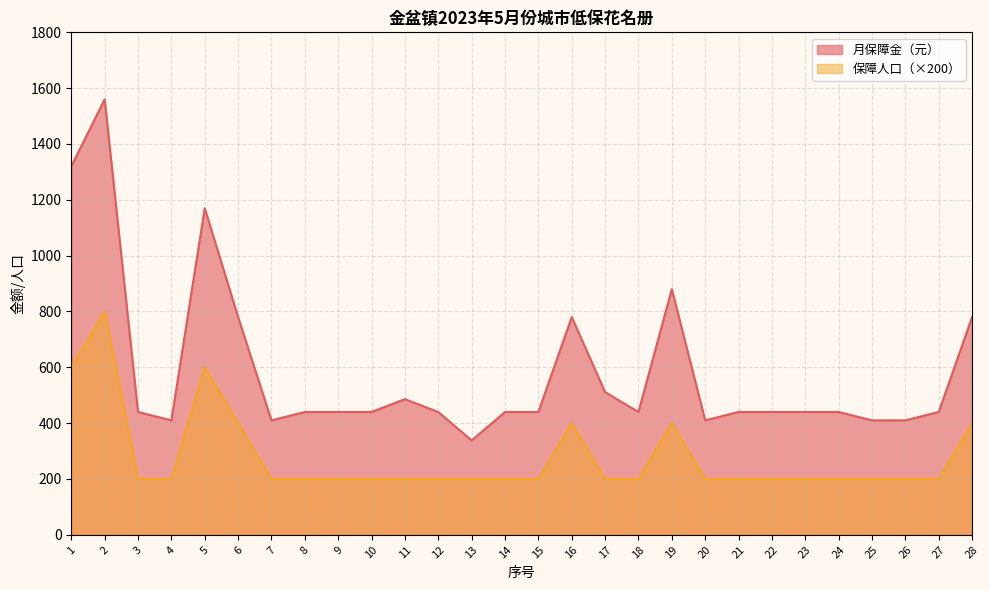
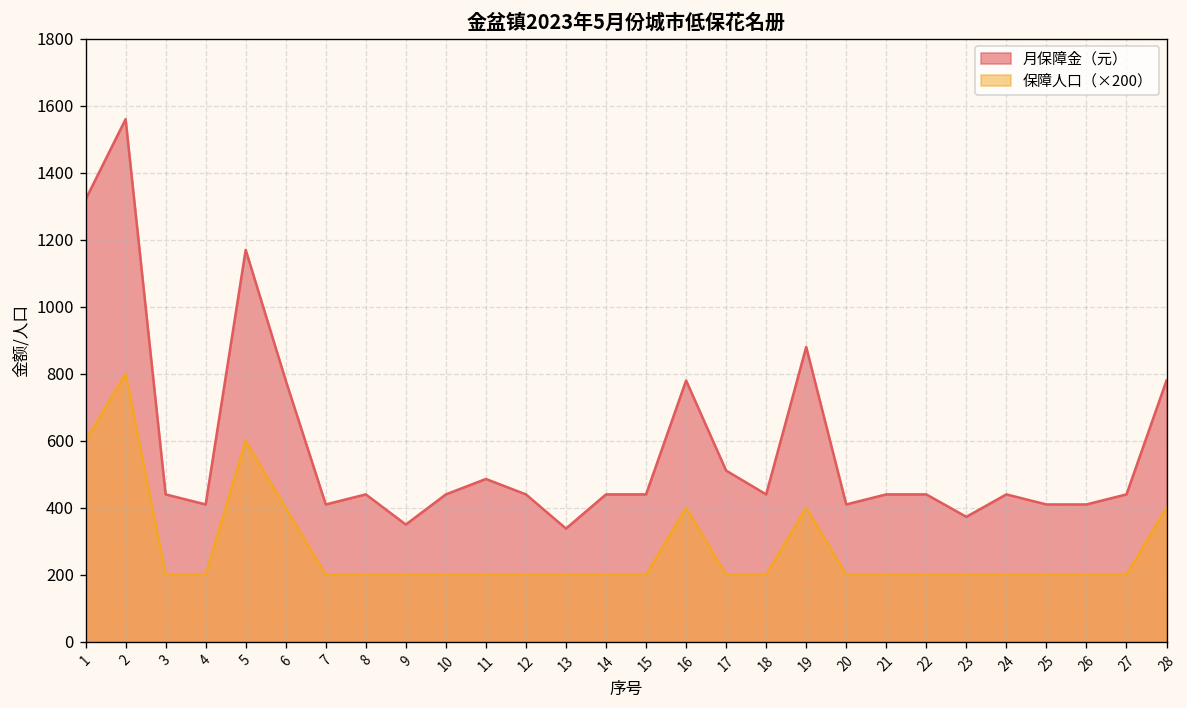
月保障金（元）, 9: 440 -> 350
月保障金（元）, 23: 440 -> 370
